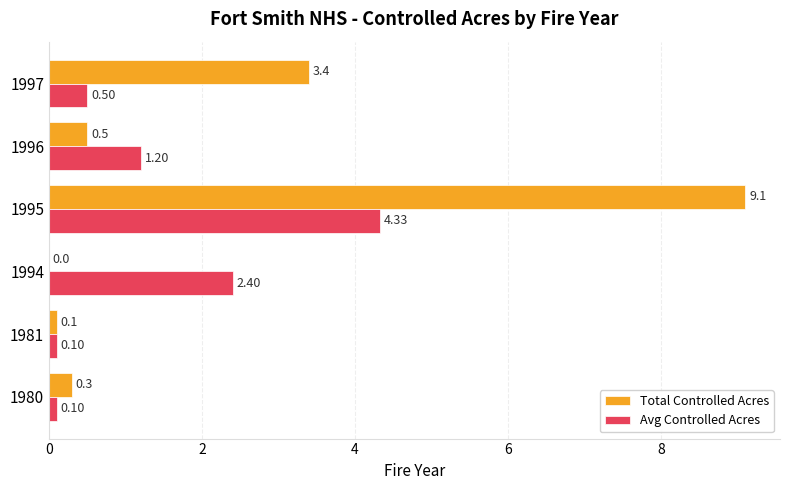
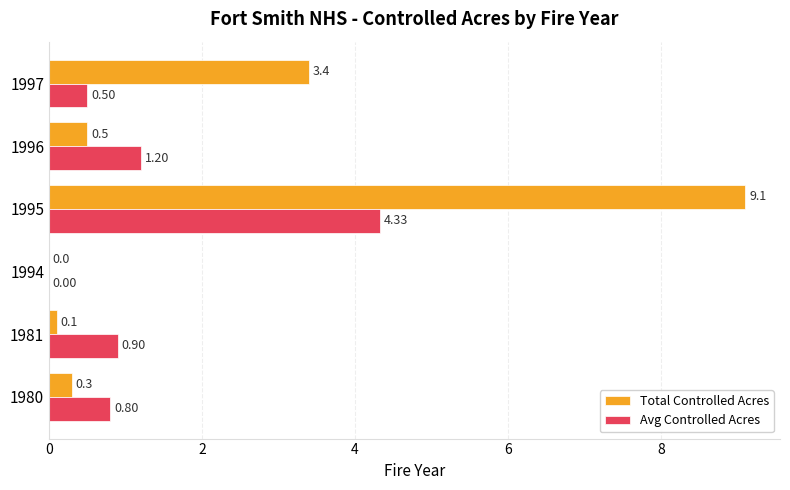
Avg Controlled Acres, 1994: 2.40 -> 0.00
Avg Controlled Acres, 1981: 0.10 -> 0.90
Avg Controlled Acres, 1980: 0.10 -> 0.80
